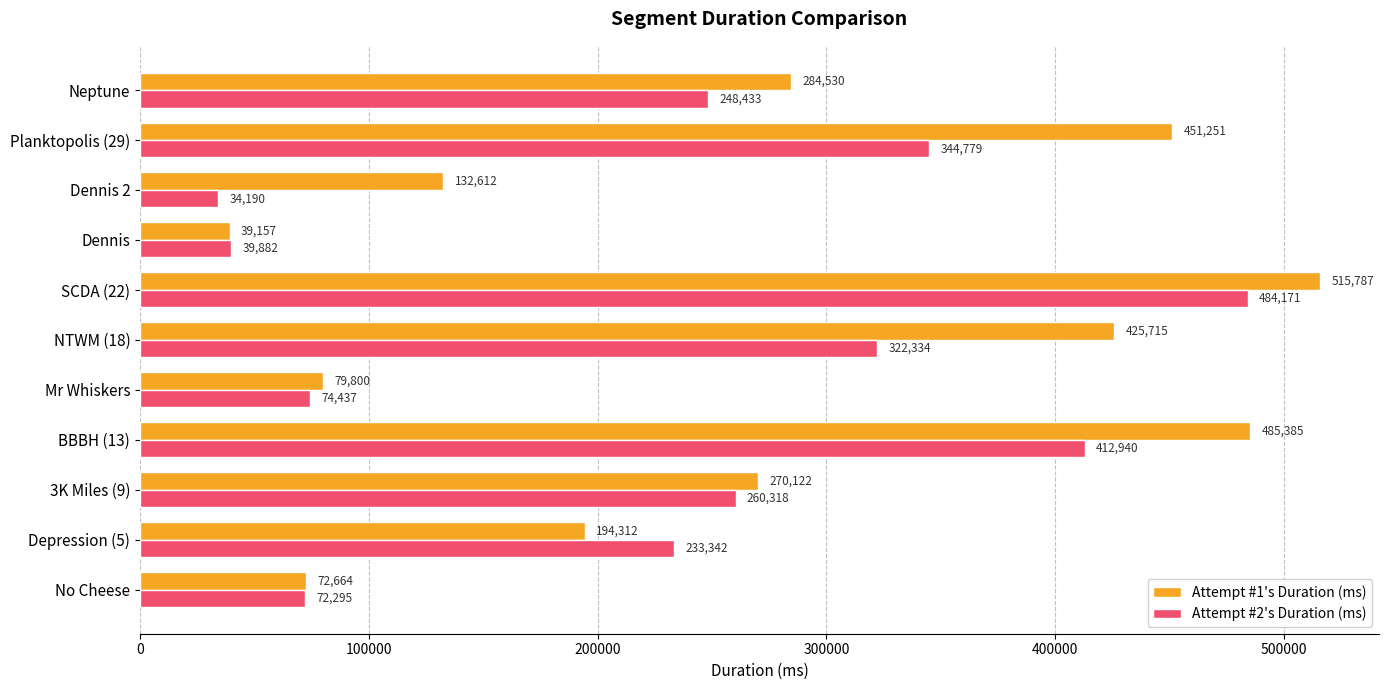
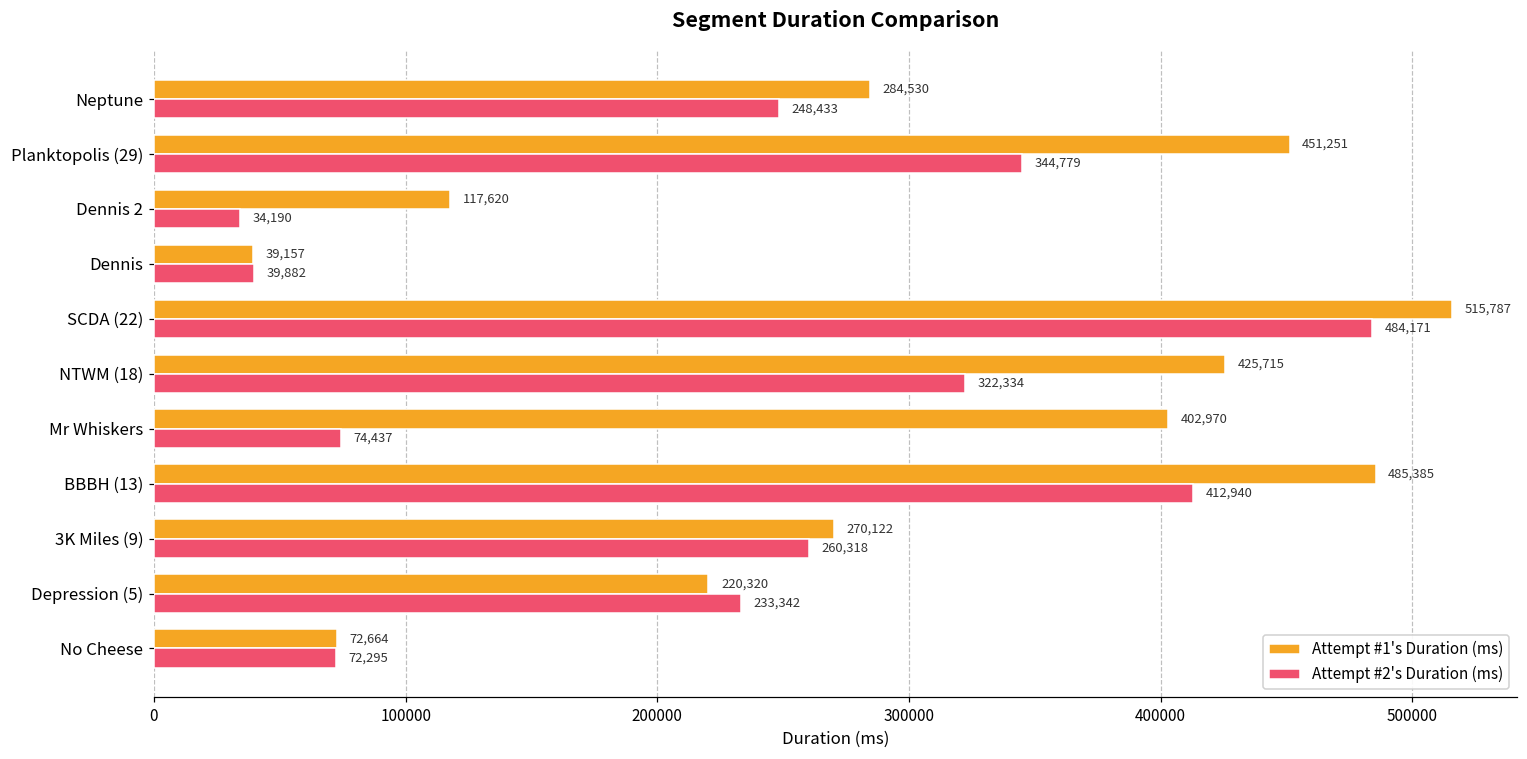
Attempt #1's Duration (ms), Dennis 2: 132,612 -> 117,620
Attempt #1's Duration (ms), Mr Whiskers: 79,800 -> 402,970
Attempt #1's Duration (ms), Depression (5): 194,312 -> 220,320
